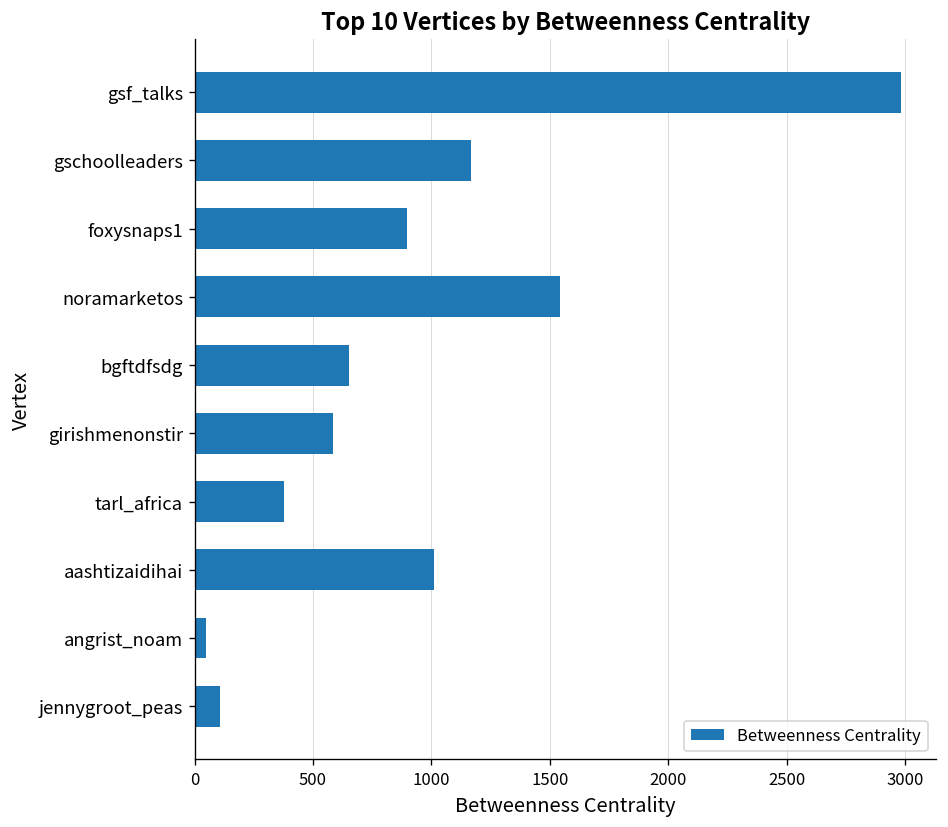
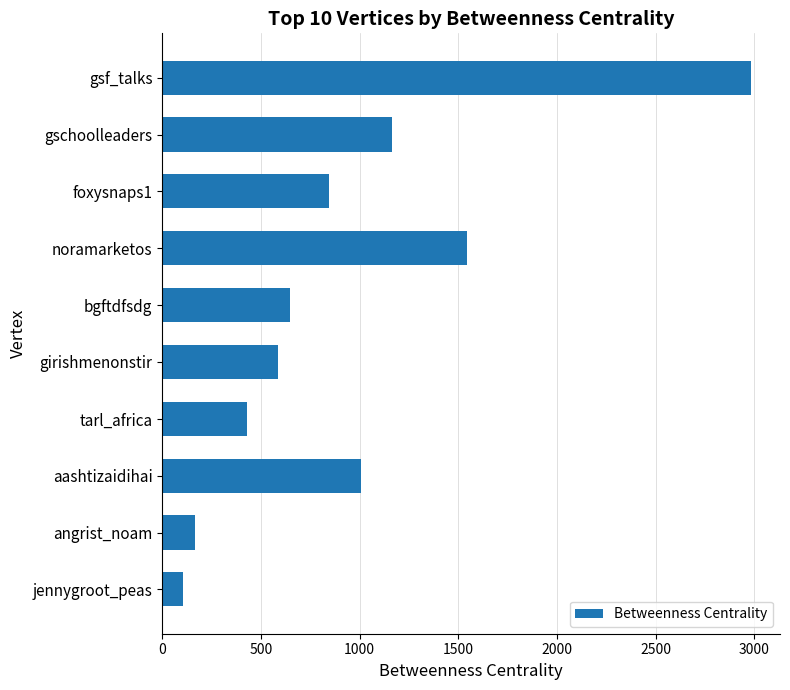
foxysnaps1: 900 -> 850
tarl_africa: 380 -> 430
angrist_noam: 50 -> 160
